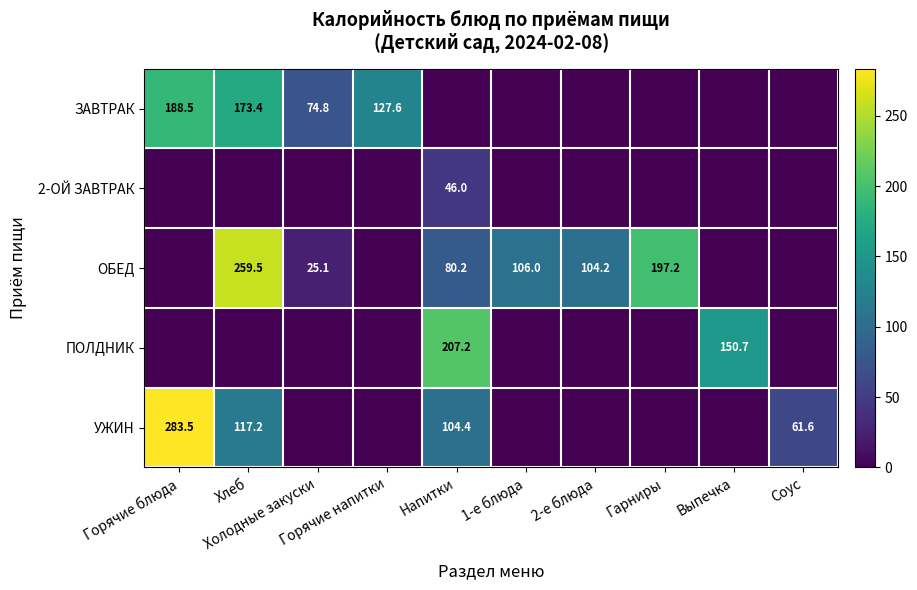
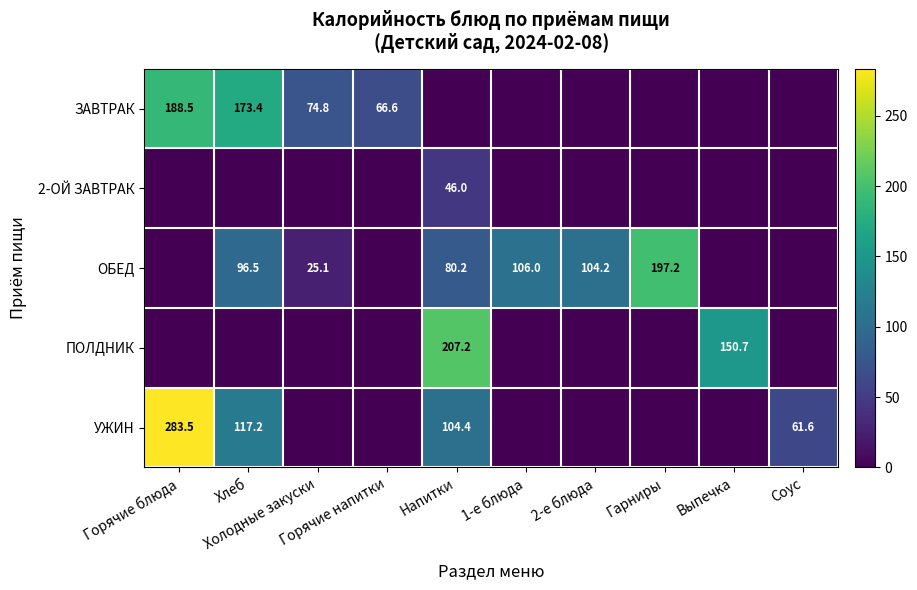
ЗАВТРАК, Горячие напитки: 127.6 -> 66.6
ОБЕД, Хлеб: 259.5 -> 96.5
